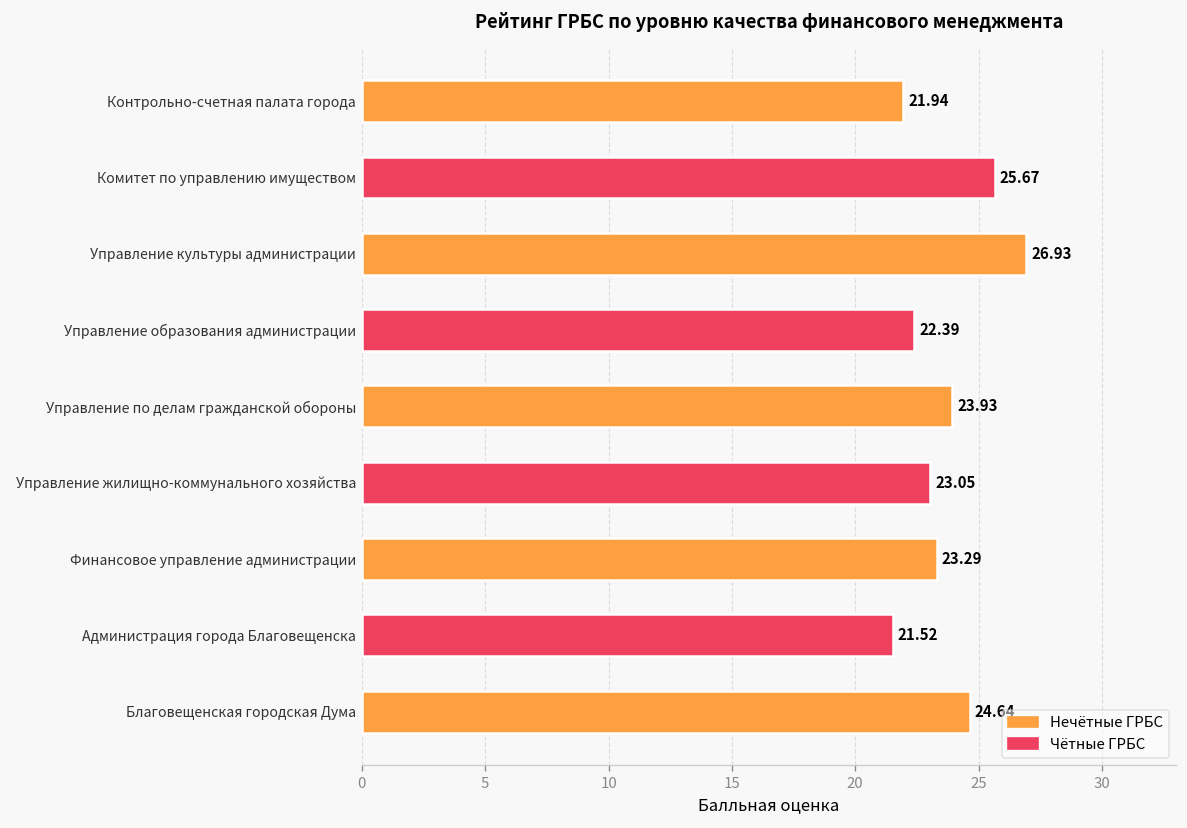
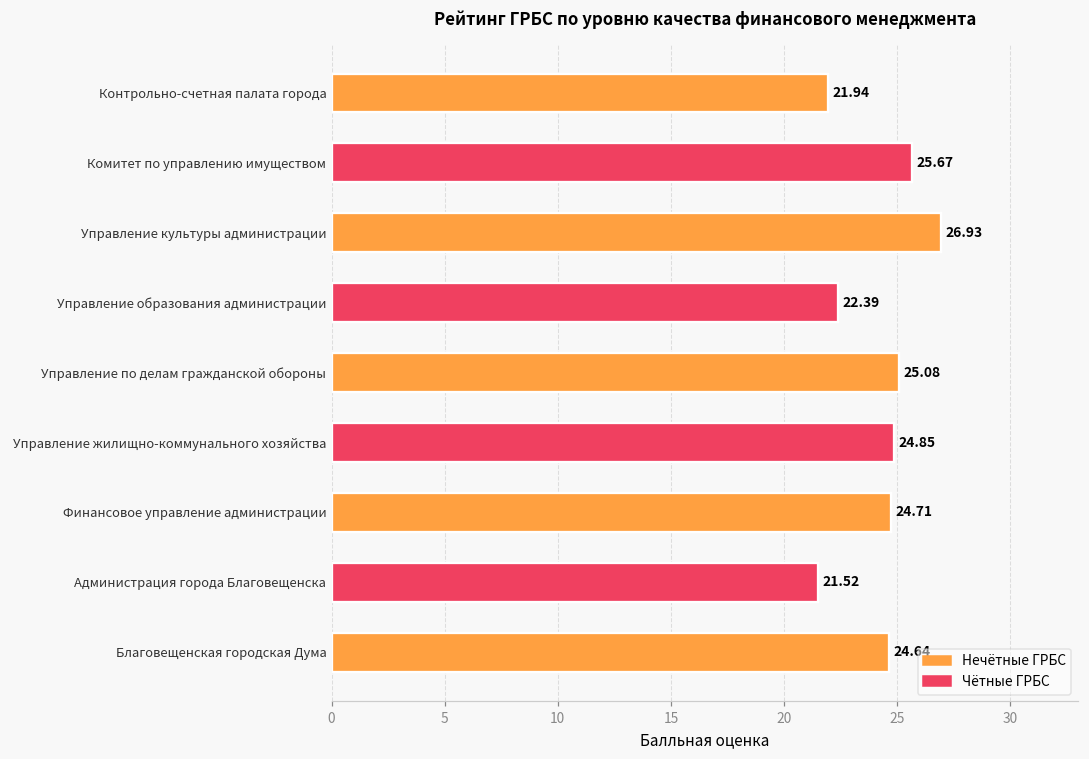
Управление по делам гражданской обороны: 23.93 -> 25.08
Управление жилищно-коммунального хозяйства: 23.05 -> 24.85
Финансовое управление администрации: 23.29 -> 24.71
